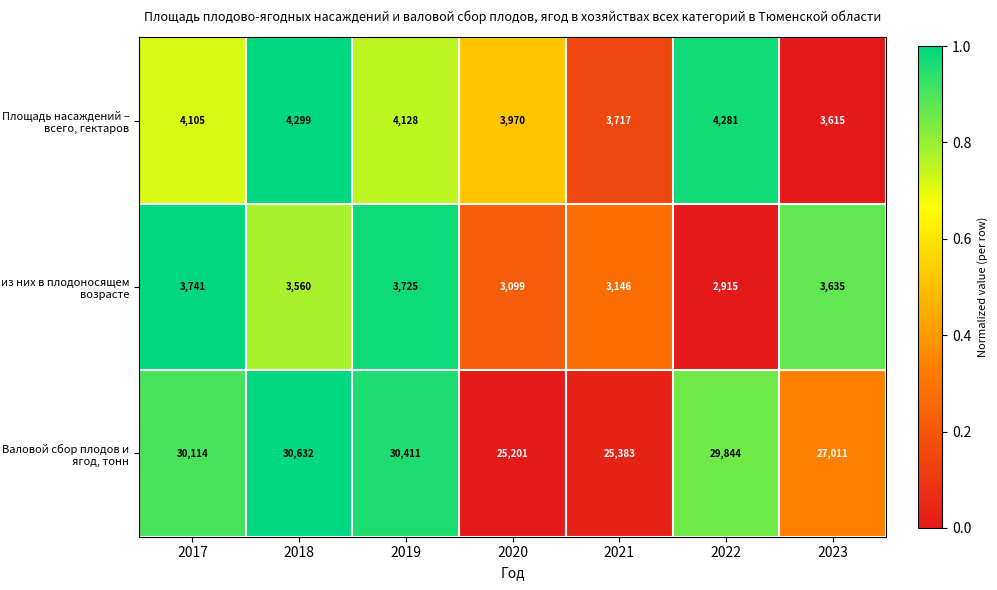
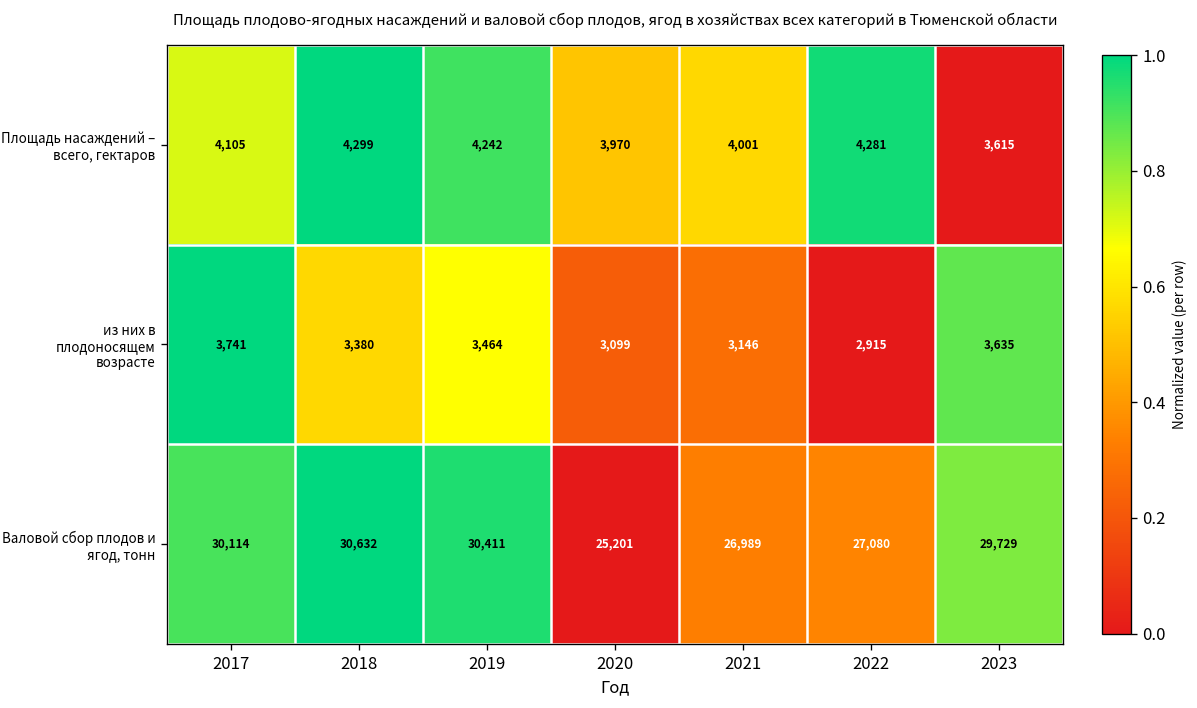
Площадь насаждений – всего, гектаров, 2019: 4,128 -> 4,242
Площадь насаждений – всего, гектаров, 2021: 3,717 -> 4,001
из них в плодоносящем возрасте, 2018: 3,560 -> 3,380
из них в плодоносящем возрасте, 2019: 3,725 -> 3,464
Валовой сбор плодов и ягод, тонн, 2021: 25,383 -> 26,989
Валовой сбор плодов и ягод, тонн, 2022: 29,844 -> 27,080
Валовой сбор плодов и ягод, тонн, 2023: 27,011 -> 29,729
